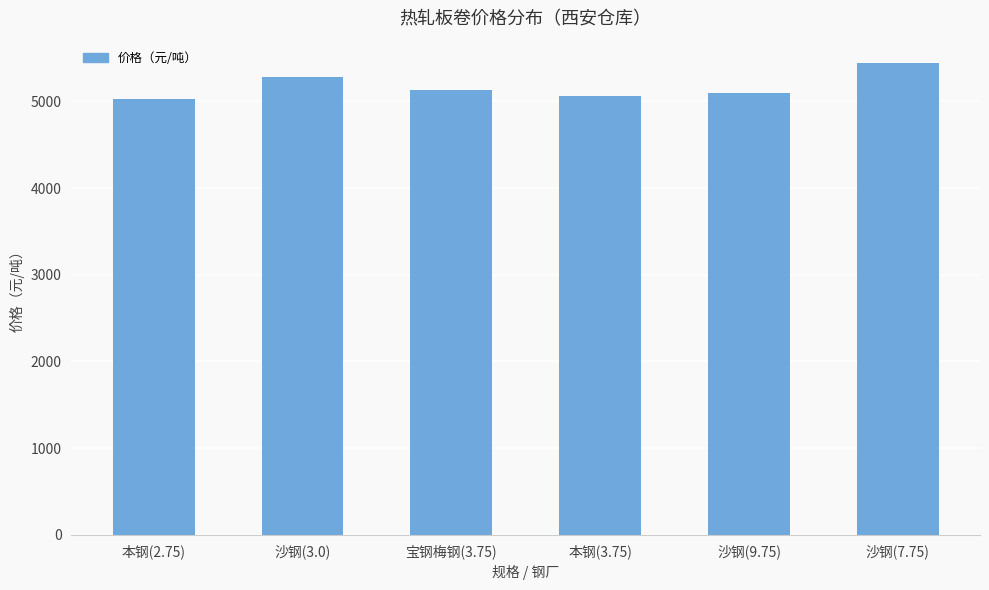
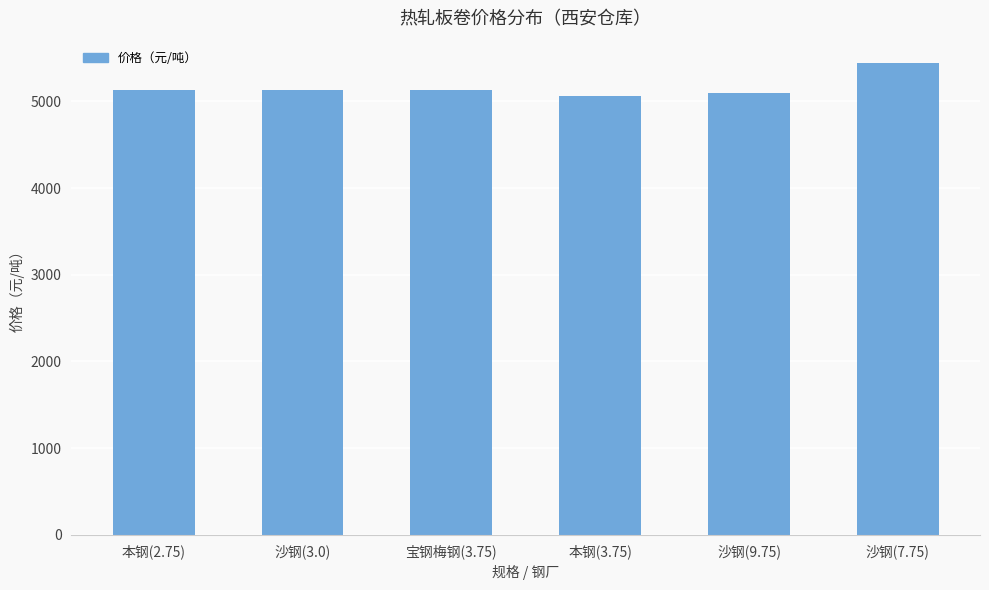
本钢(2.75): 5000 -> 5100
沙钢(3.0): 5300 -> 5100
